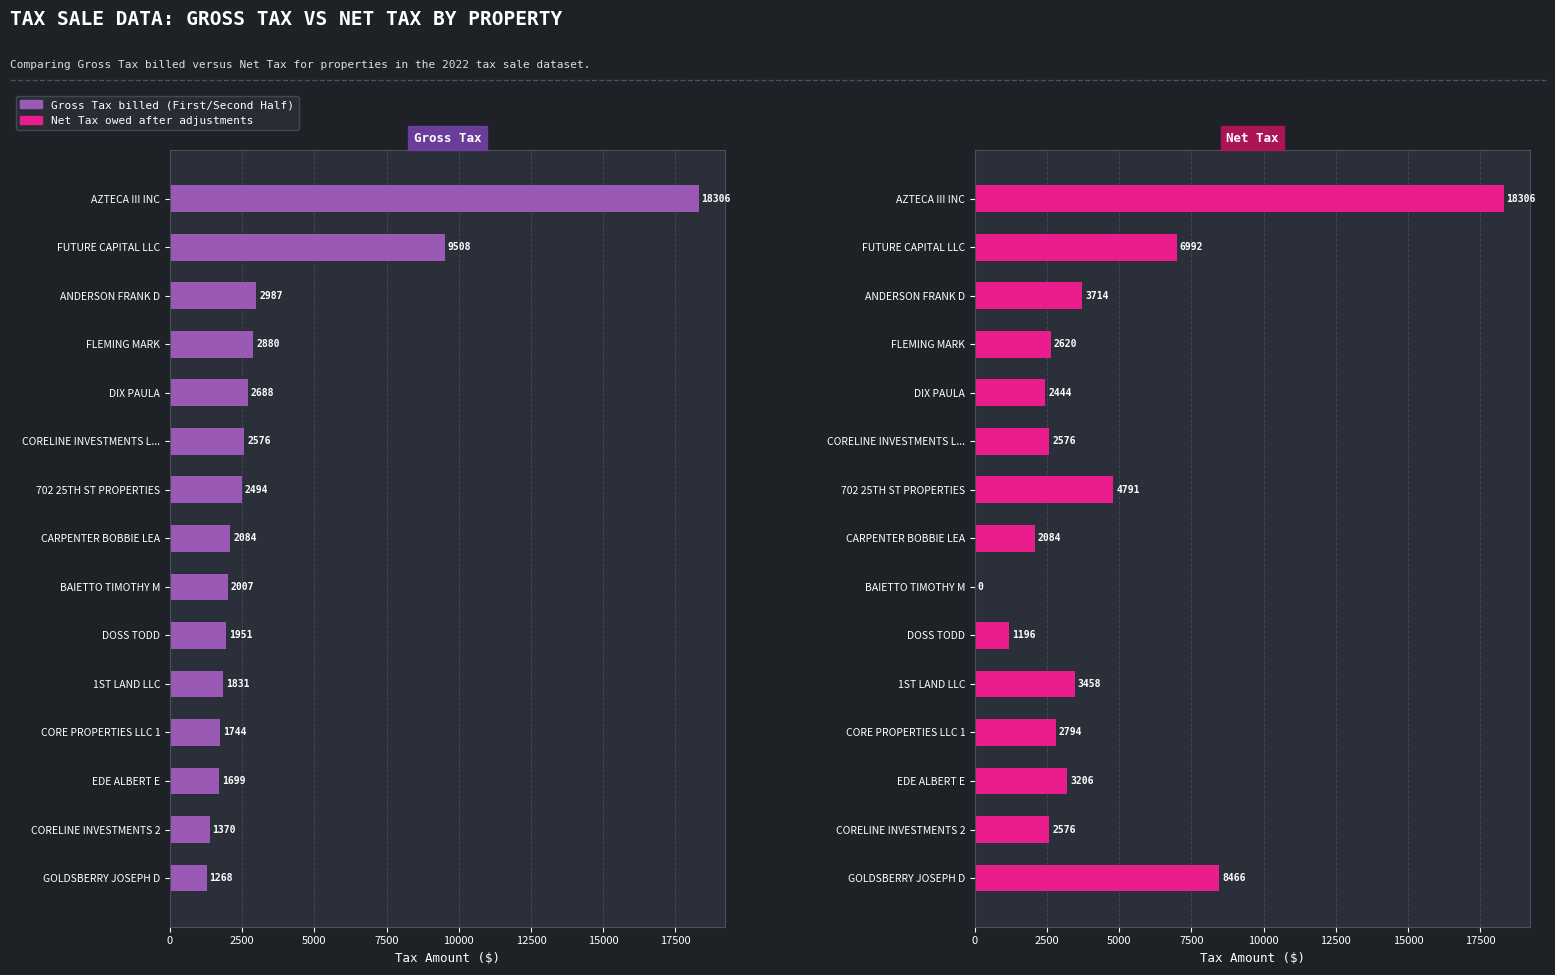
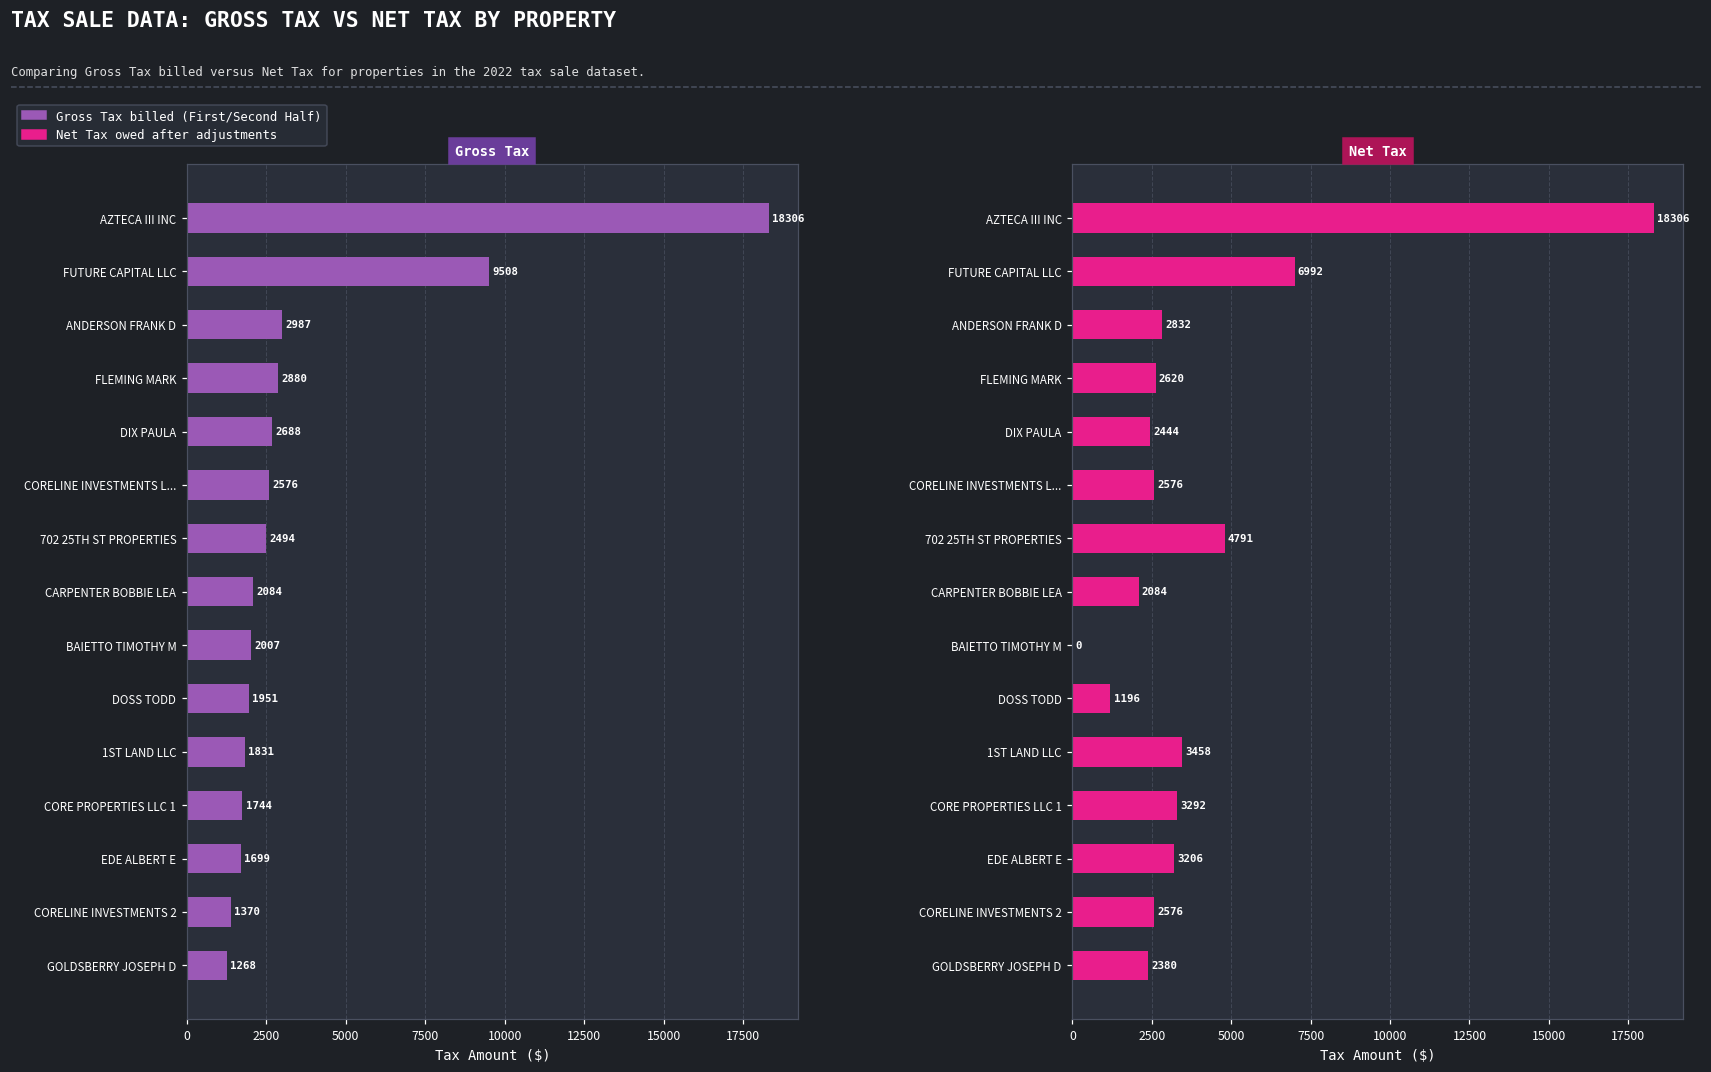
Net Tax, ANDERSON FRANK D: 3714 -> 2832
Net Tax, CORE PROPERTIES LLC 1: 2794 -> 3292
Net Tax, GOLDSBERRY JOSEPH D: 8466 -> 2380
